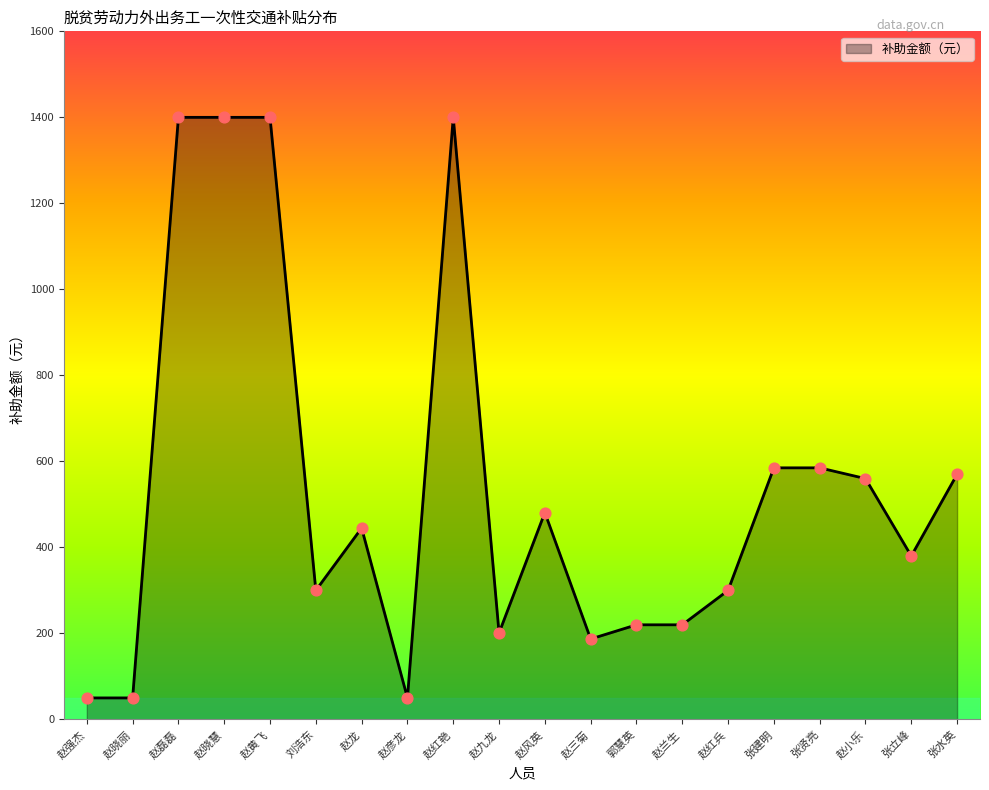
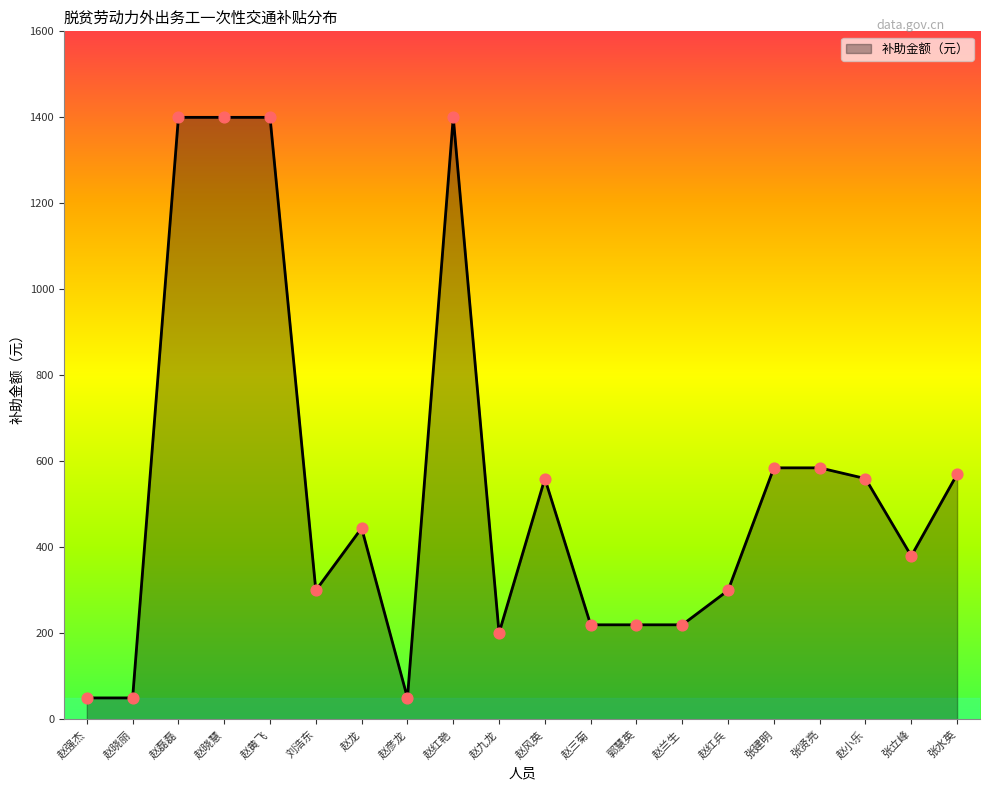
赵风英: 480 -> 560
赵三菊: 190 -> 220
